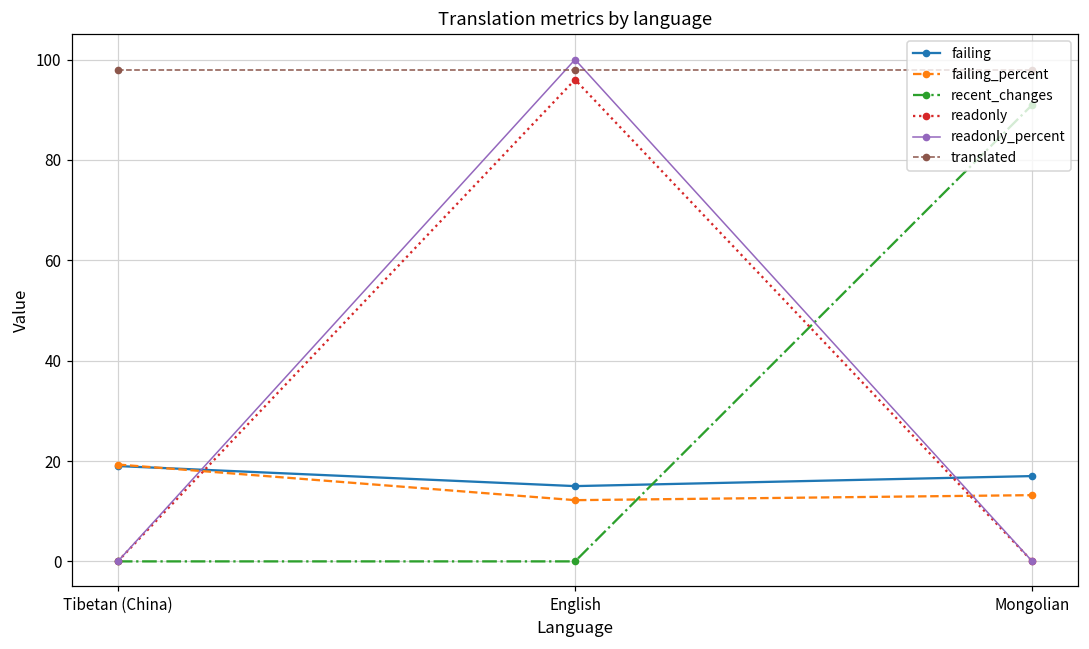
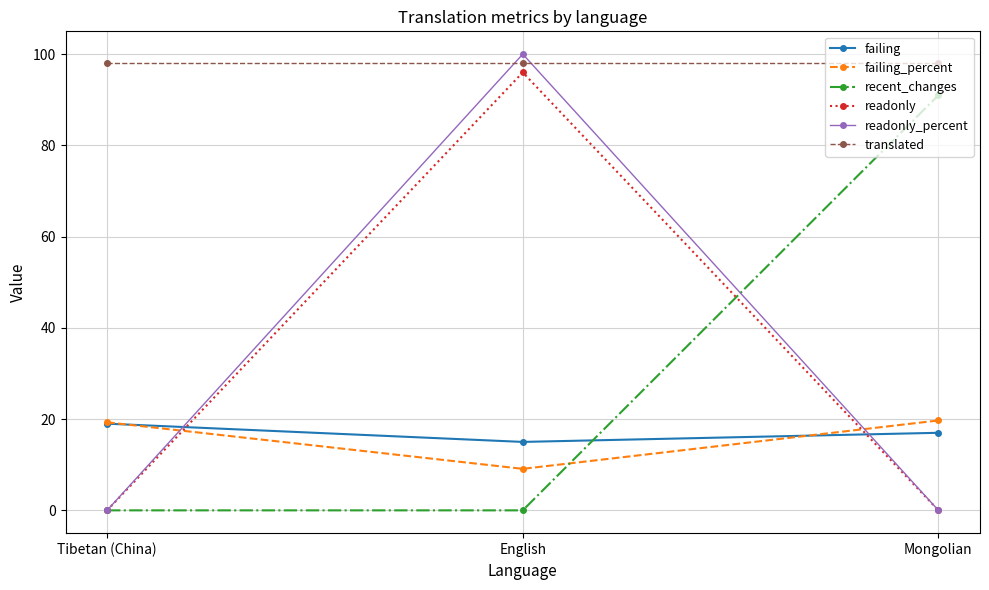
failing_percent, English: 12 -> 9
failing_percent, Mongolian: 13 -> 20
